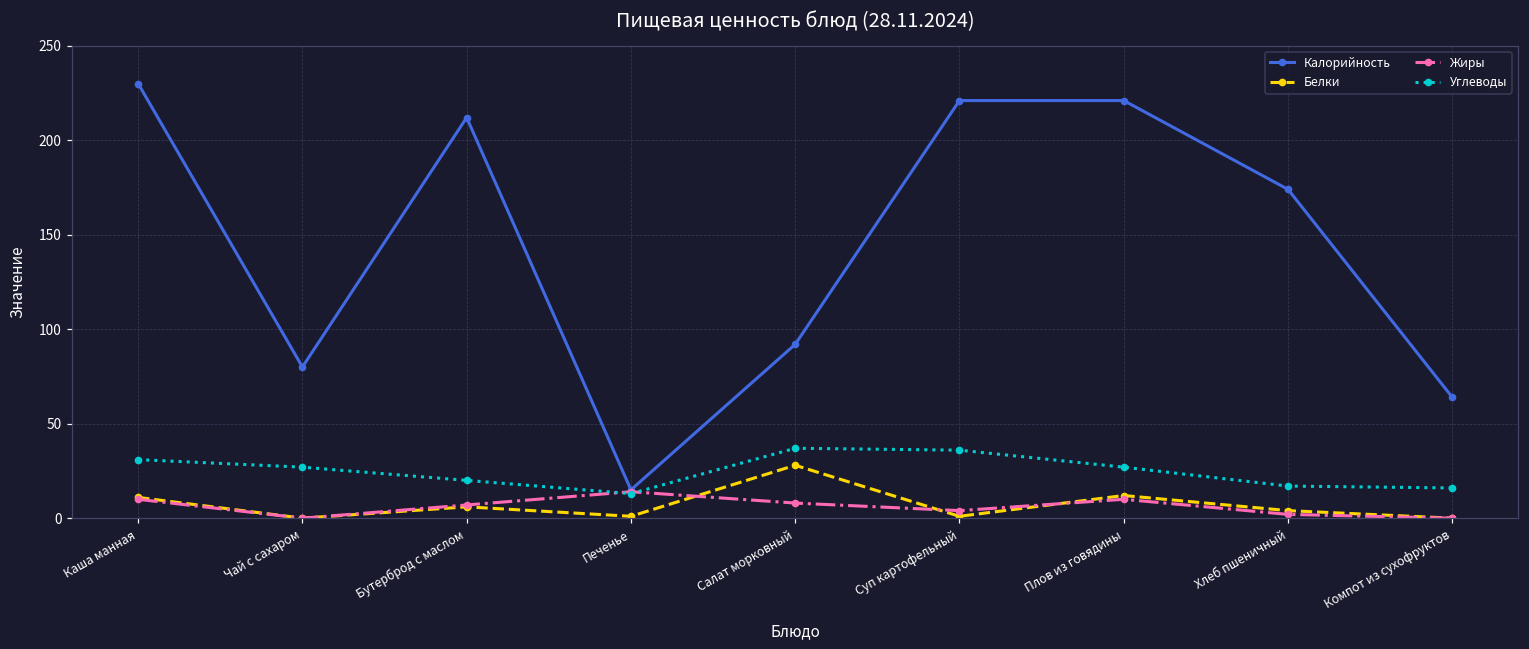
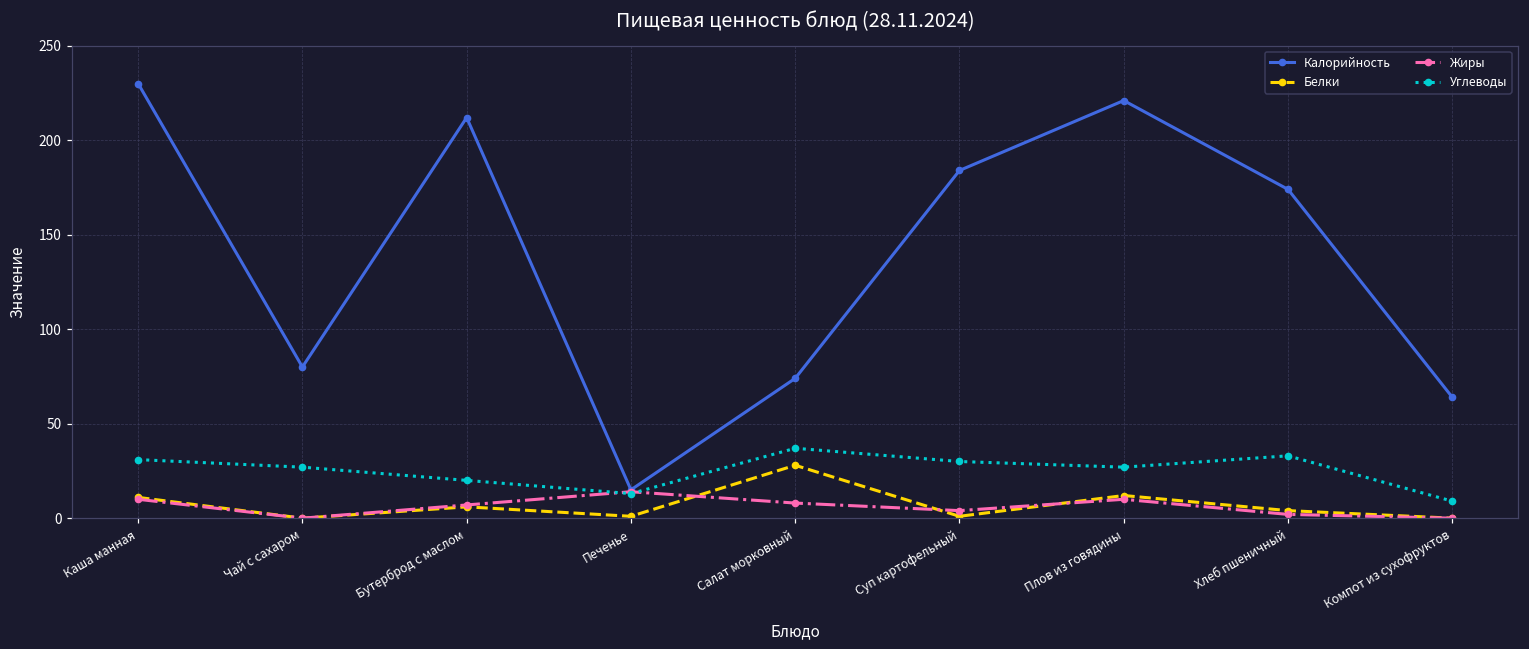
Калорийность, Салат морковный: 92 -> 74
Калорийность, Суп картофельный: 221 -> 184
Углеводы, Суп картофельный: 36 -> 30
Углеводы, Хлеб пшеничный: 17 -> 33
Углеводы, Компот из сухофруктов: 16 -> 9
